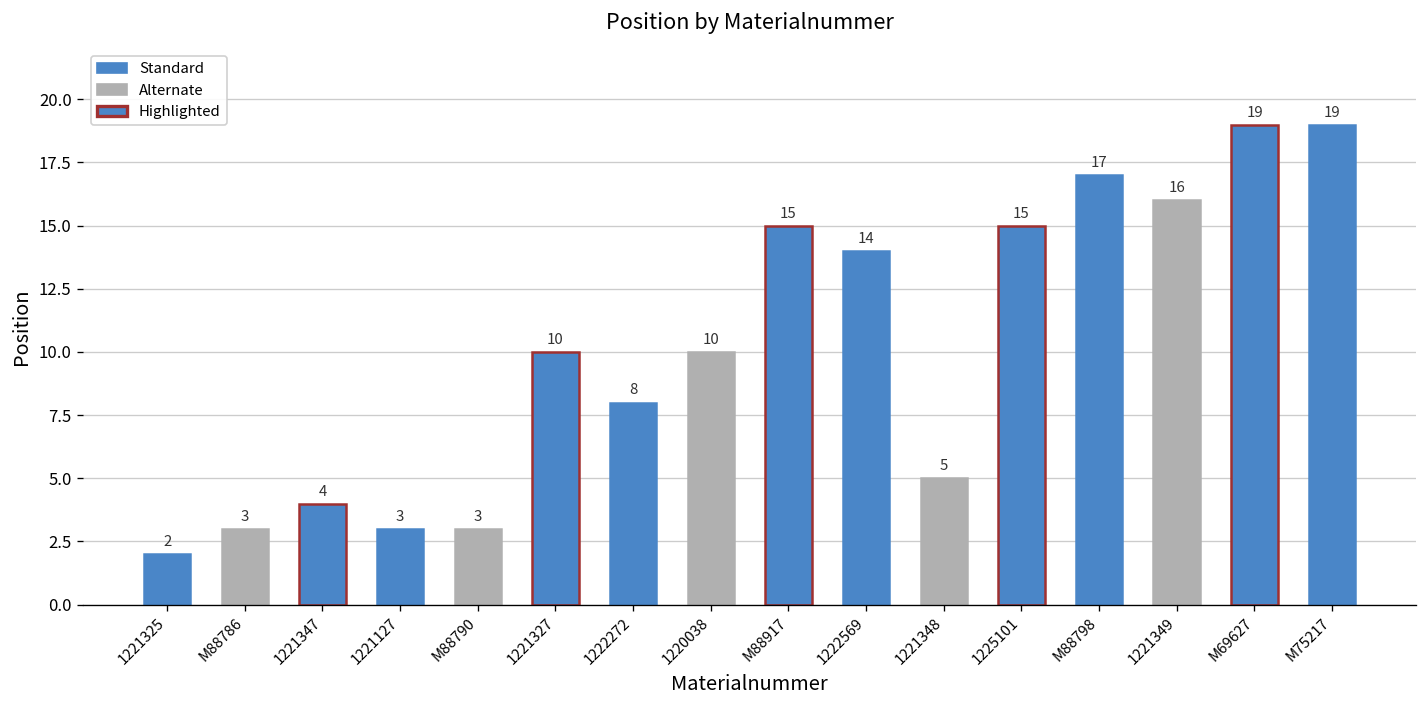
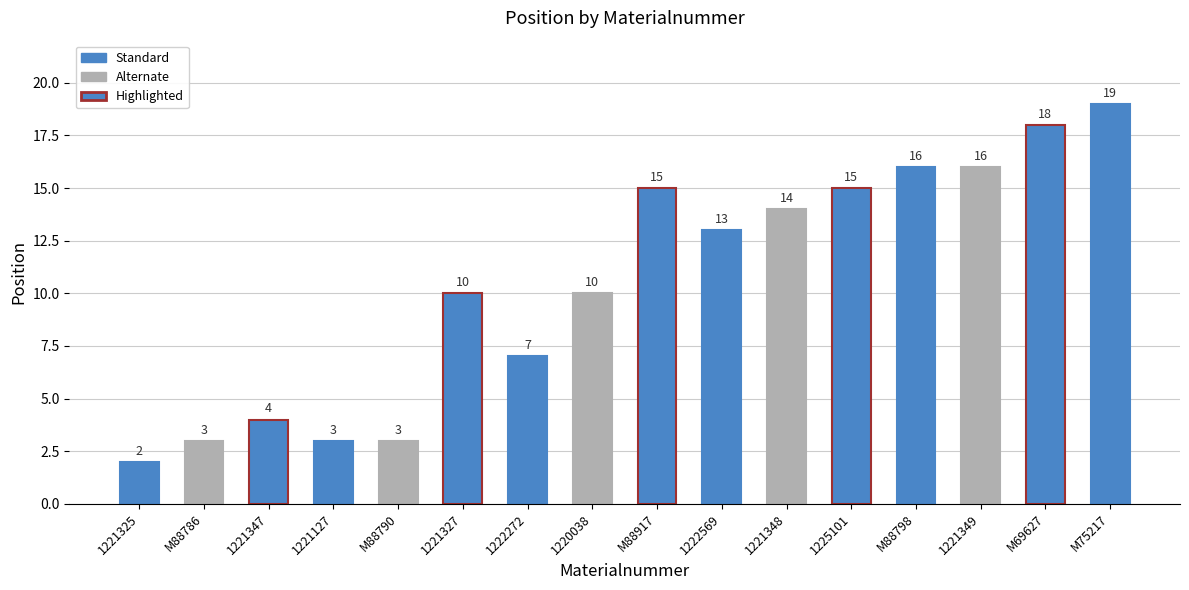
1222272: 8 -> 7
1222569: 14 -> 13
1221348: 5 -> 14
M88798: 17 -> 16
M69627: 19 -> 18
